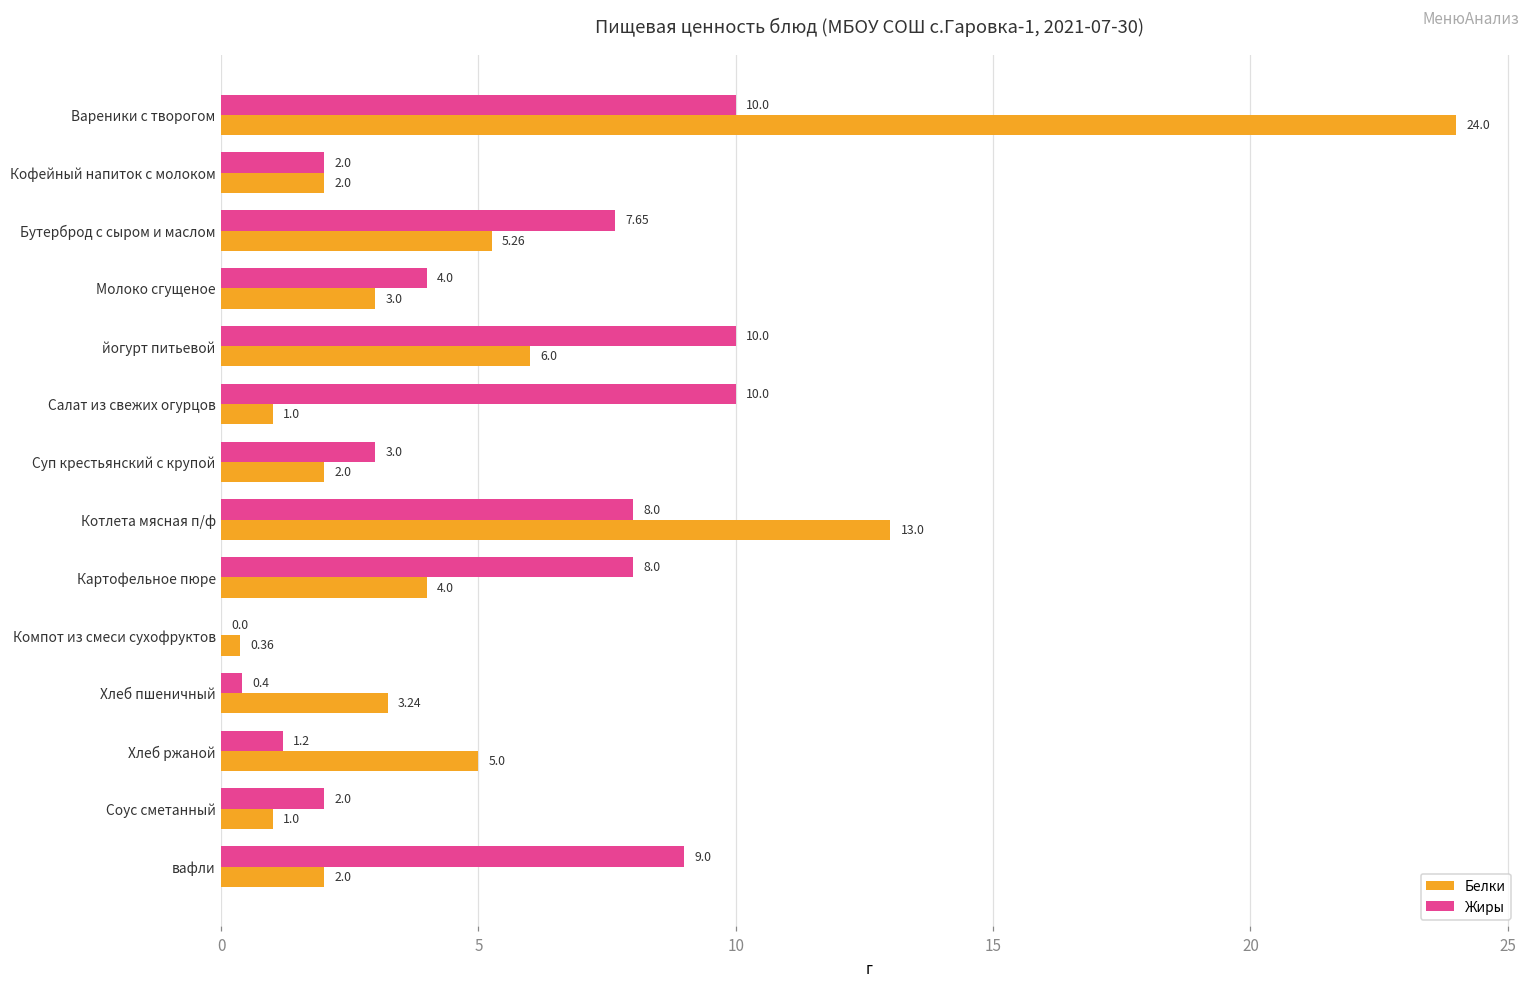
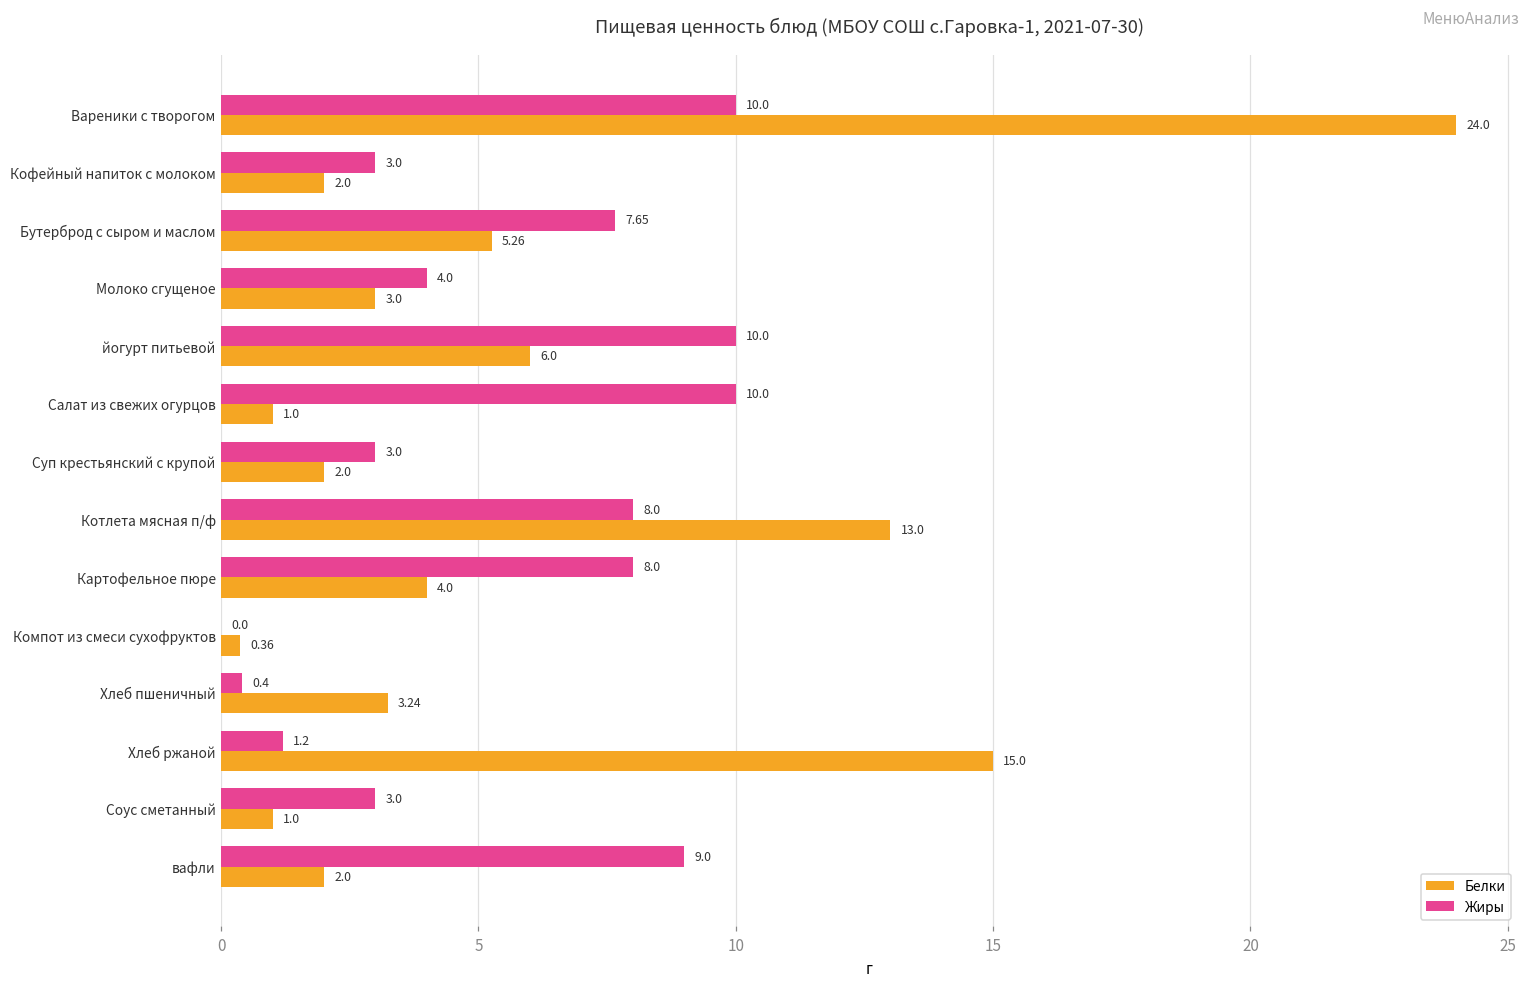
Жиры, Кофейный напиток с молоком: 2.0 -> 3.0
Белки, Хлеб ржаной: 5.0 -> 15.0
Жиры, Соус сметанный: 2.0 -> 3.0
